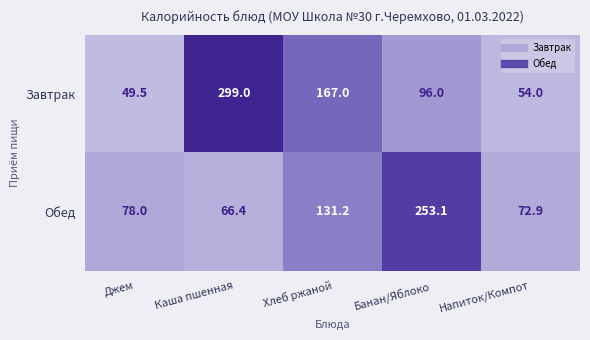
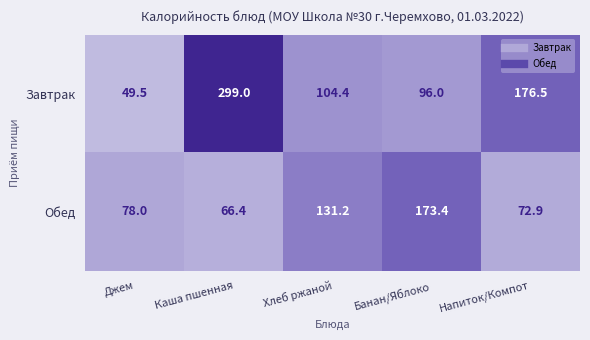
Завтрак, Хлеб ржаной: 167.0 -> 104.4
Завтрак, Напиток/Компот: 54.0 -> 176.5
Обед, Банан/Яблоко: 253.1 -> 173.4
